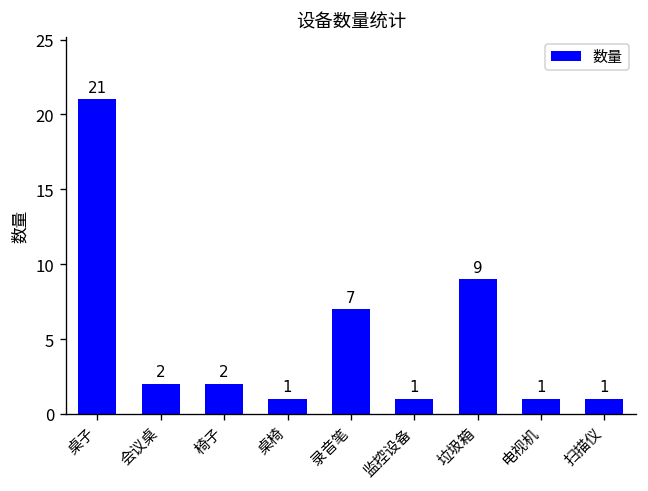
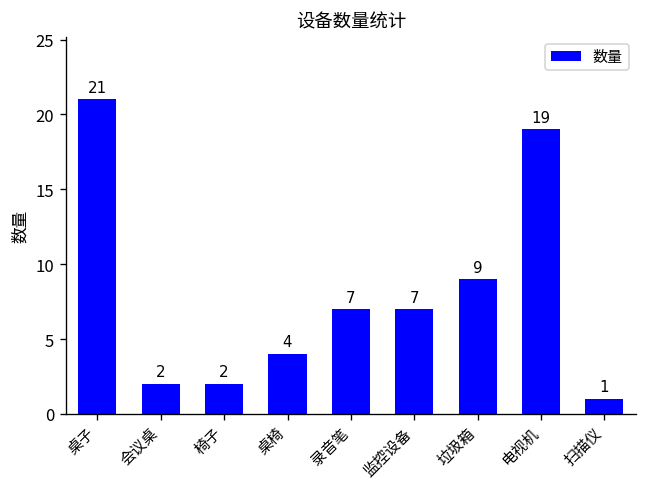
桌椅: 1 -> 4
监控设备: 1 -> 7
电视机: 1 -> 19
